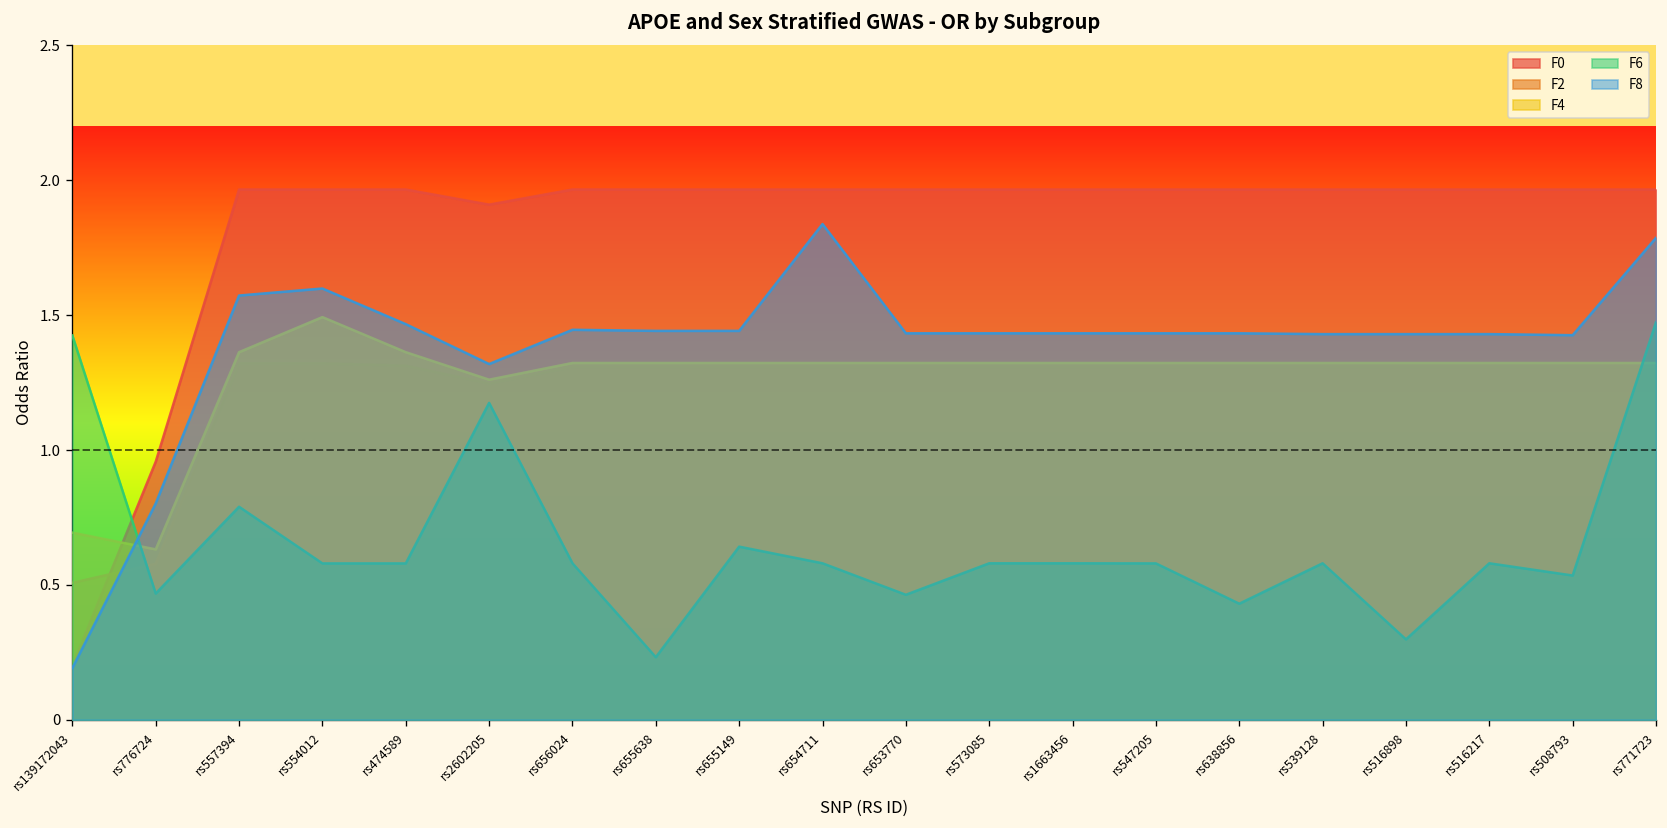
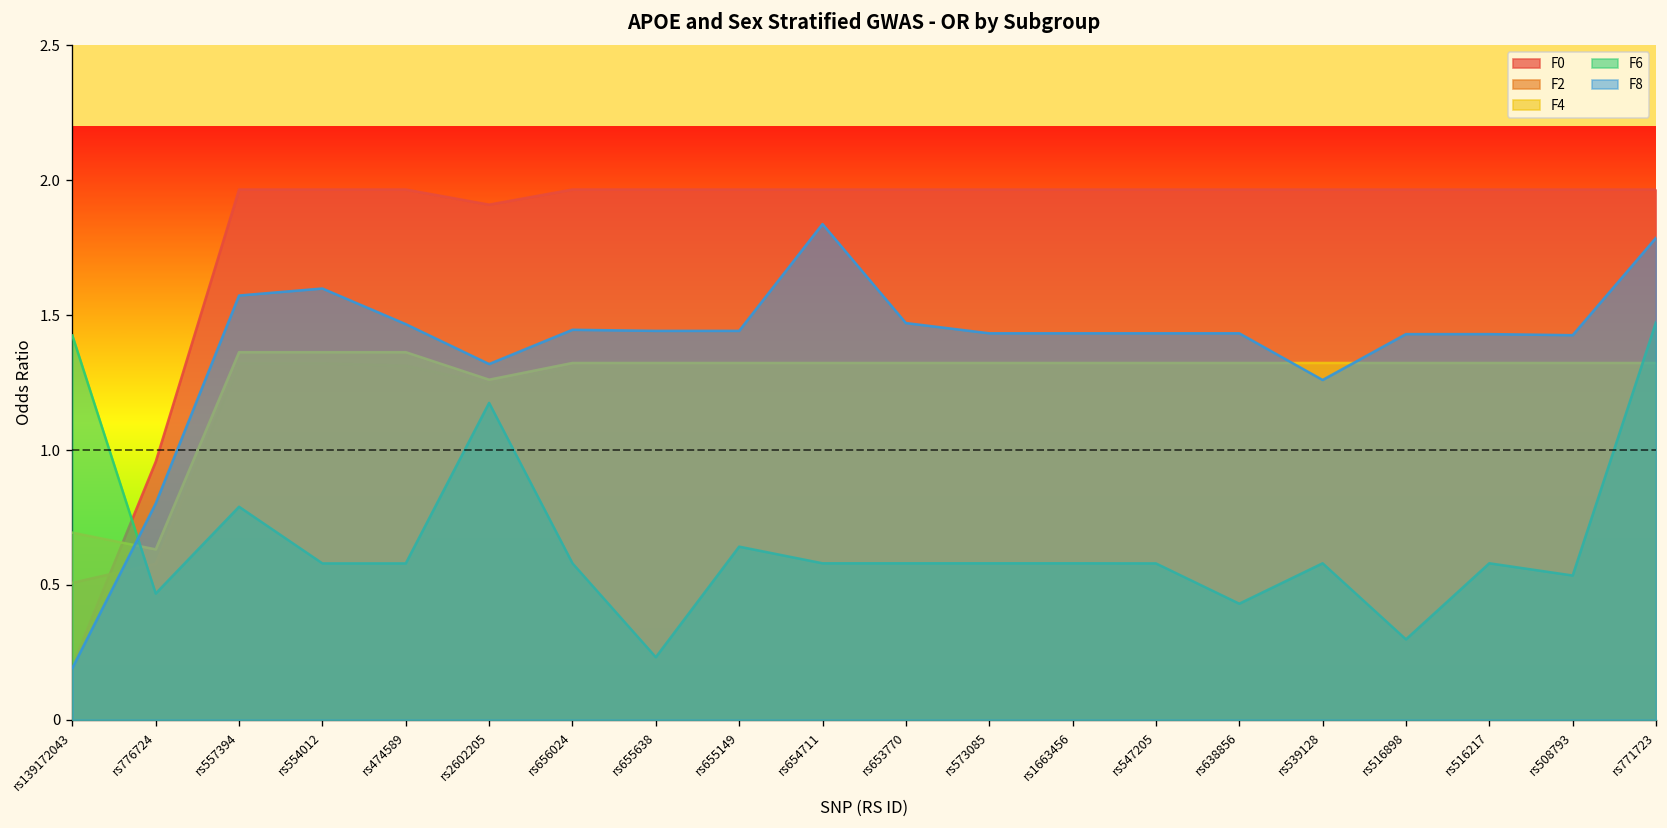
F4, rs554012: 1.49 -> 1.36
F6, rs653770: 0.46 -> 0.58
F8, rs653770: 1.43 -> 1.47
F8, rs539128: 1.43 -> 1.26
